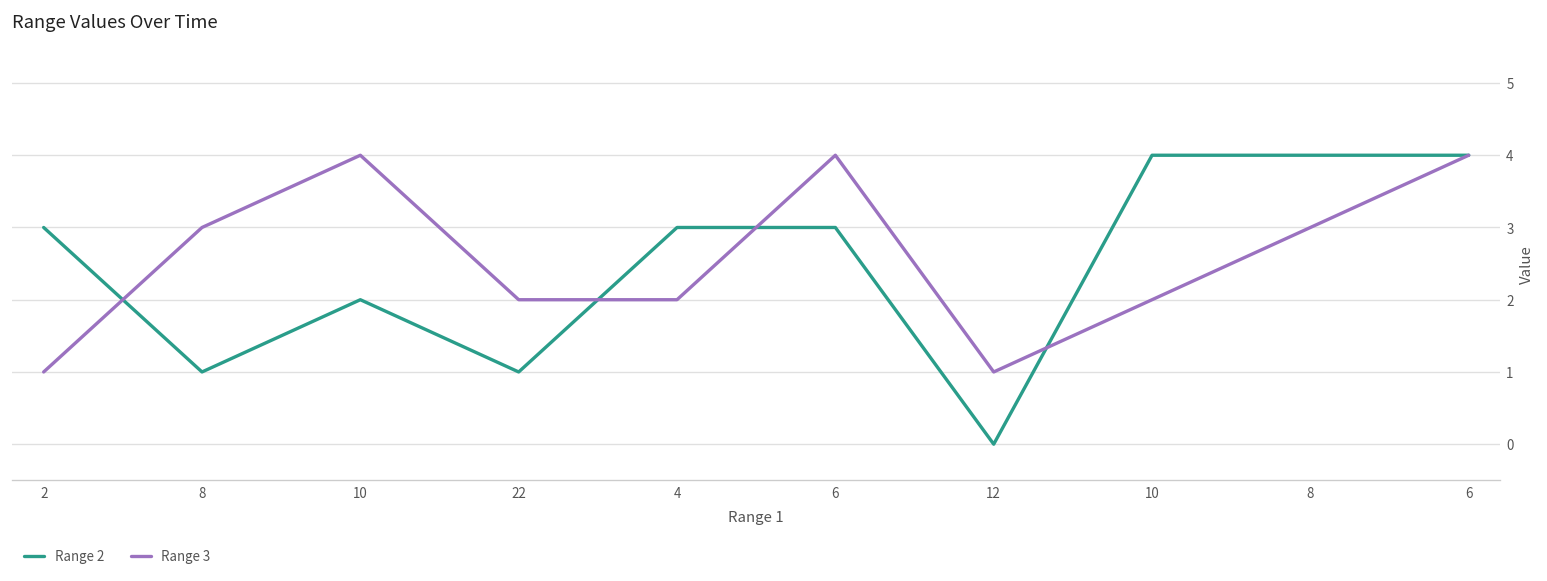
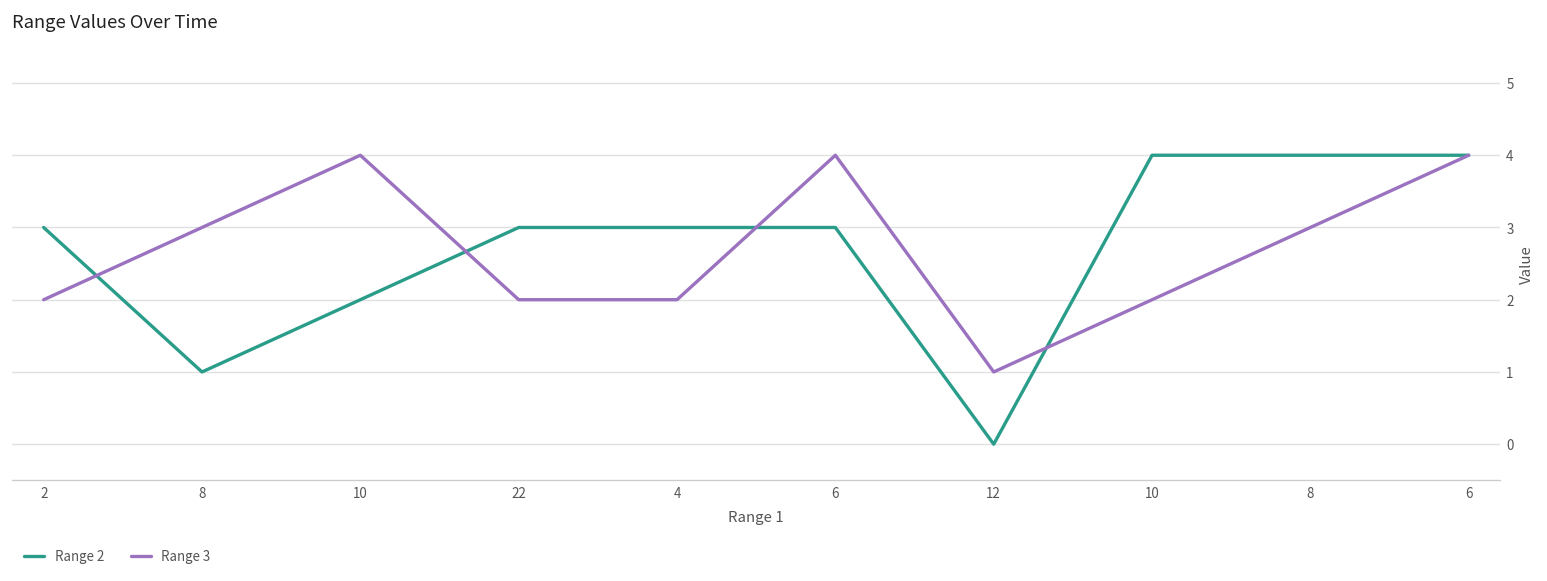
Range 3, 2: 1 -> 2
Range 2, 22: 1 -> 3
